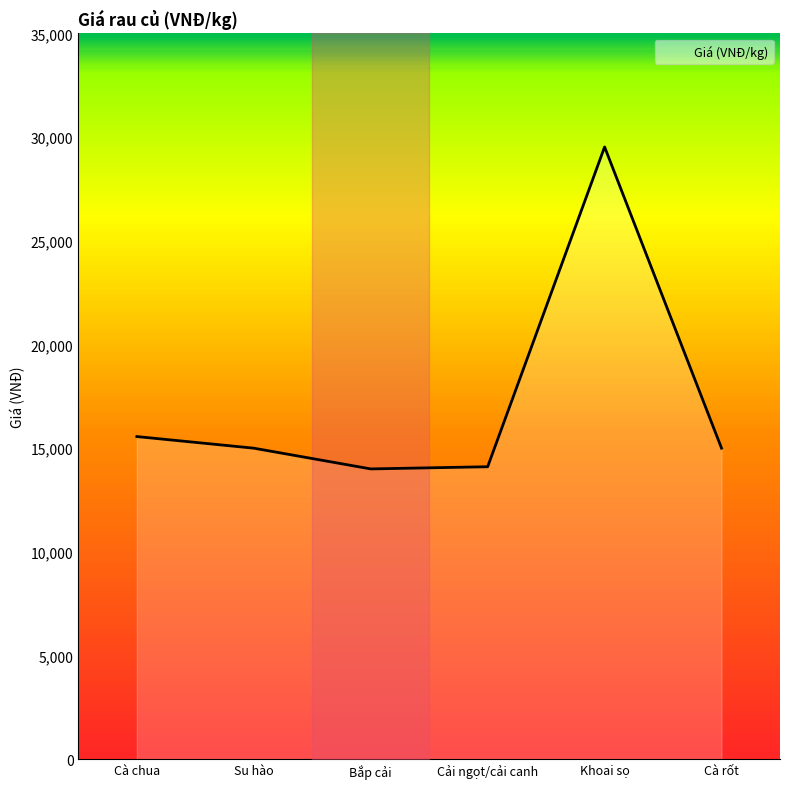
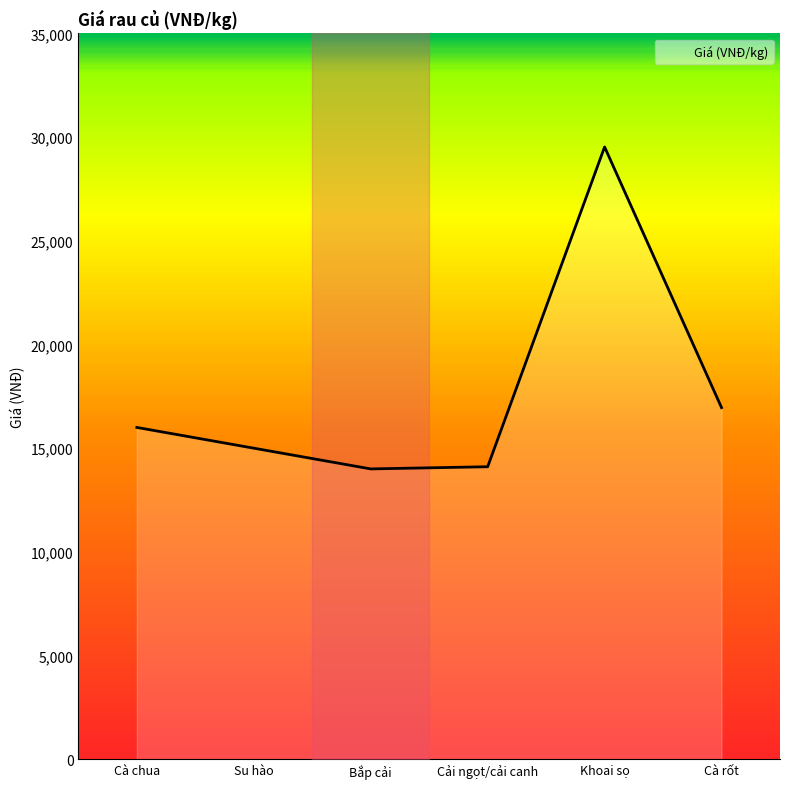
Giá (VNĐ/kg), Cà chua: 15,600 -> 16,000
Giá (VNĐ/kg), Cà rốt: 15,000 -> 17,000
